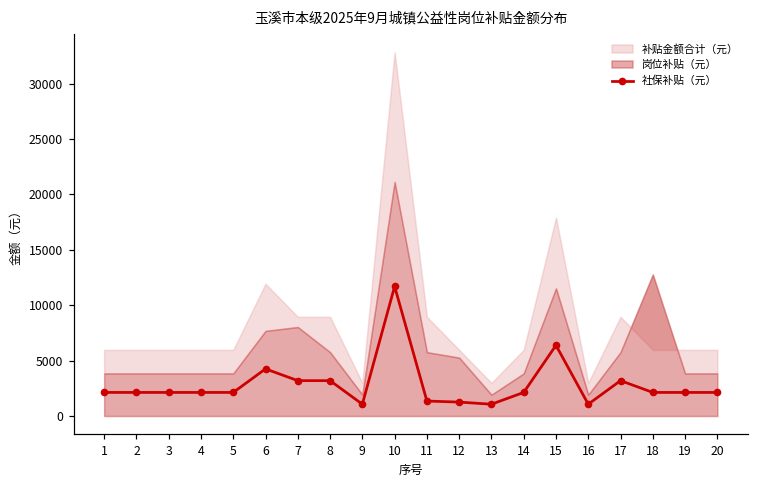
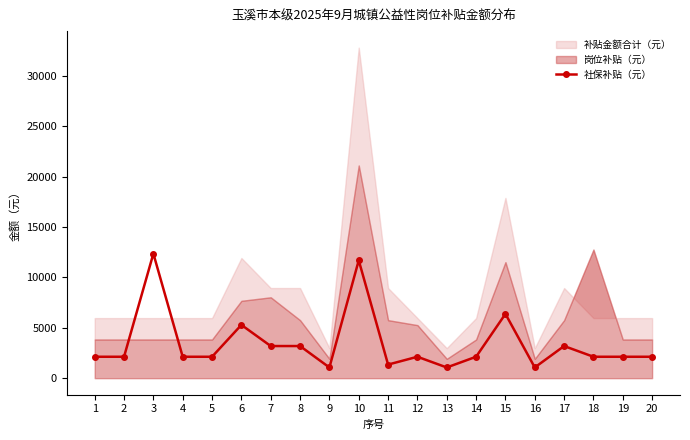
社保补贴（元）, 3: 2100 -> 12400
社保补贴（元）, 6: 4300 -> 5300
社保补贴（元）, 12: 1300 -> 2100
